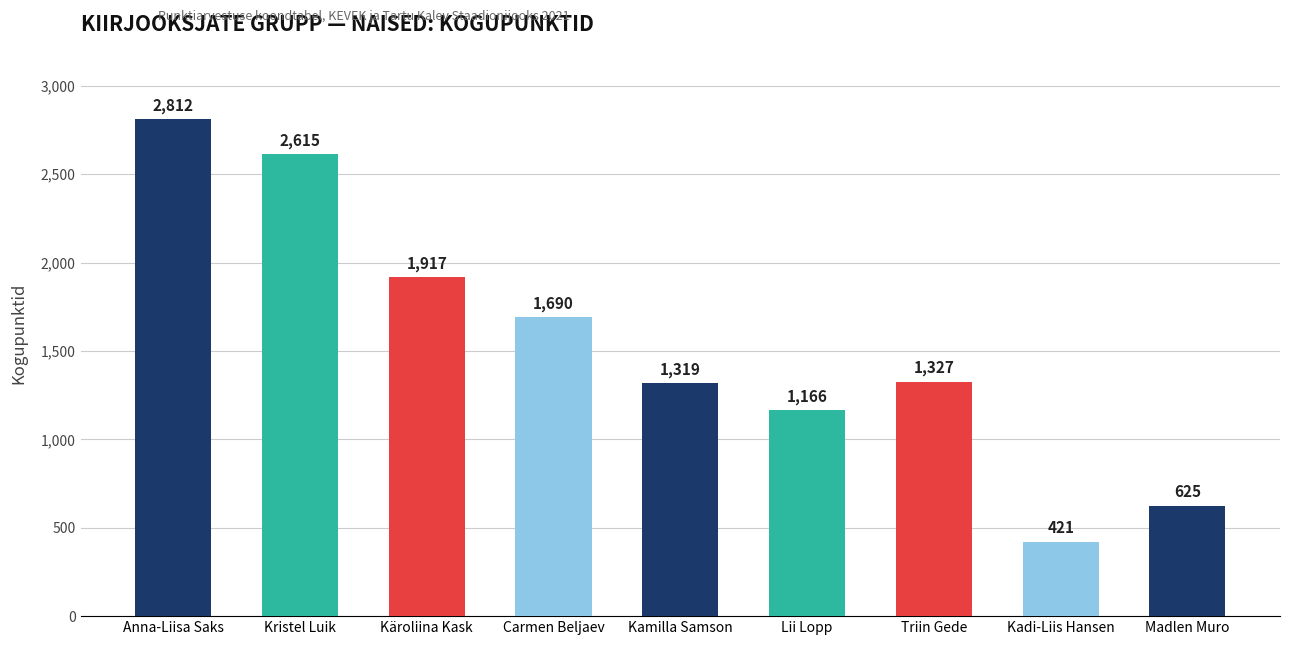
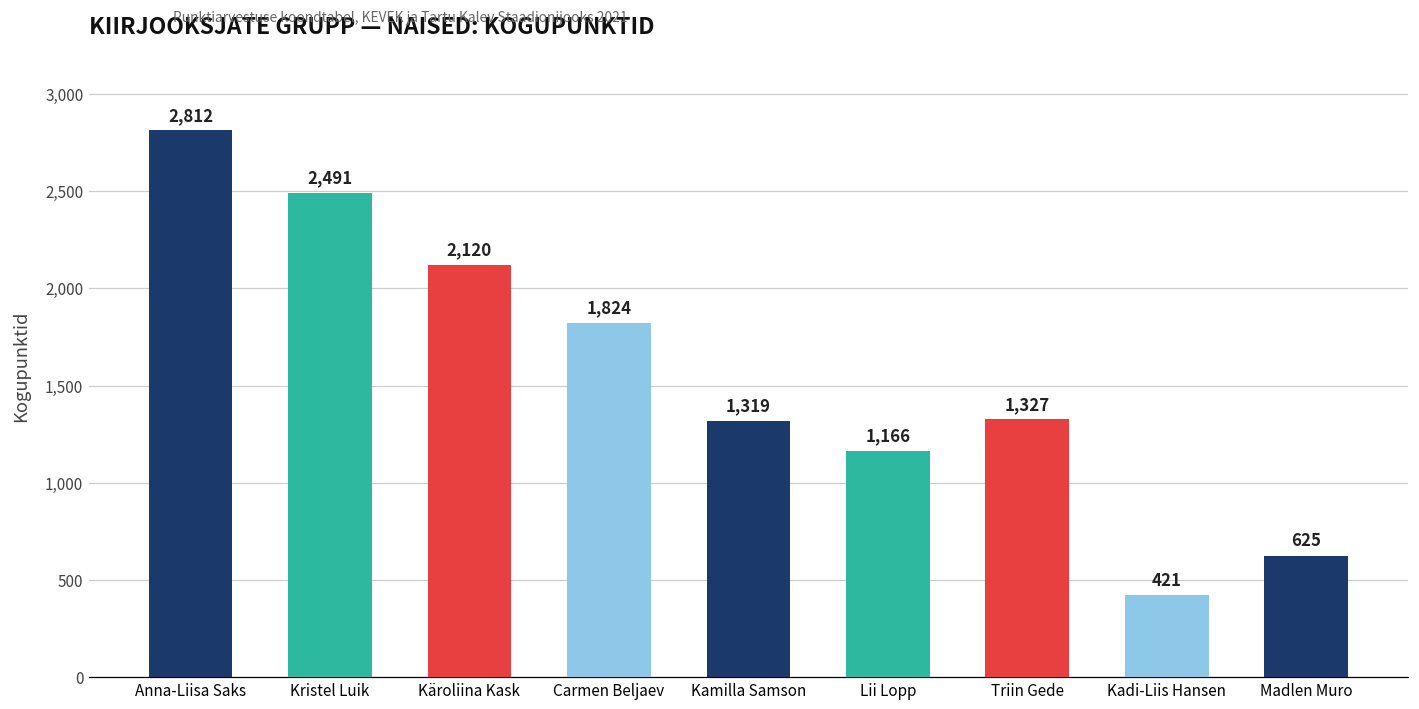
Kristel Luik: 2,615 -> 2,491
Käroliina Kask: 1,917 -> 2,120
Carmen Beljaev: 1,690 -> 1,824
